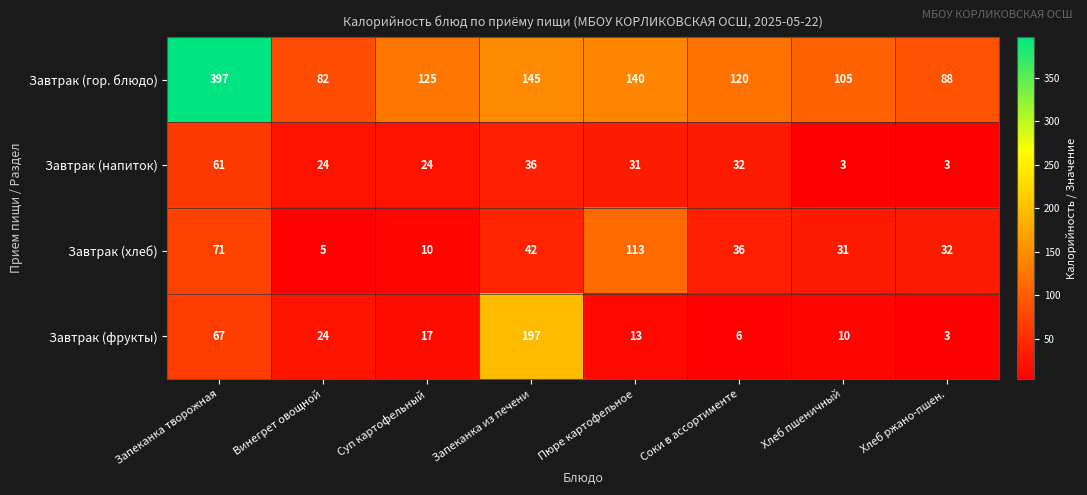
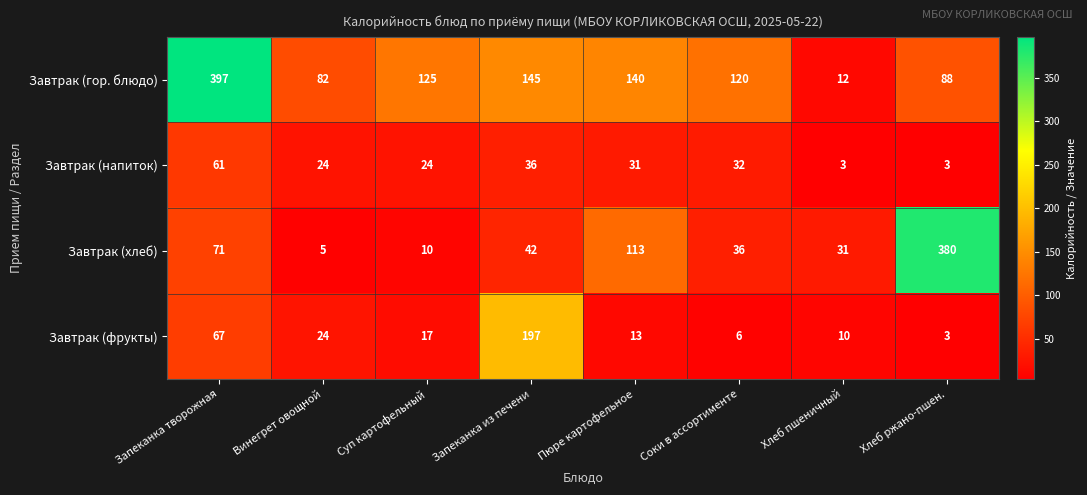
Завтрак (гор. блюдо), Хлеб пшеничный: 105 -> 12
Завтрак (хлеб), Хлеб ржано-пшен.: 32 -> 380
